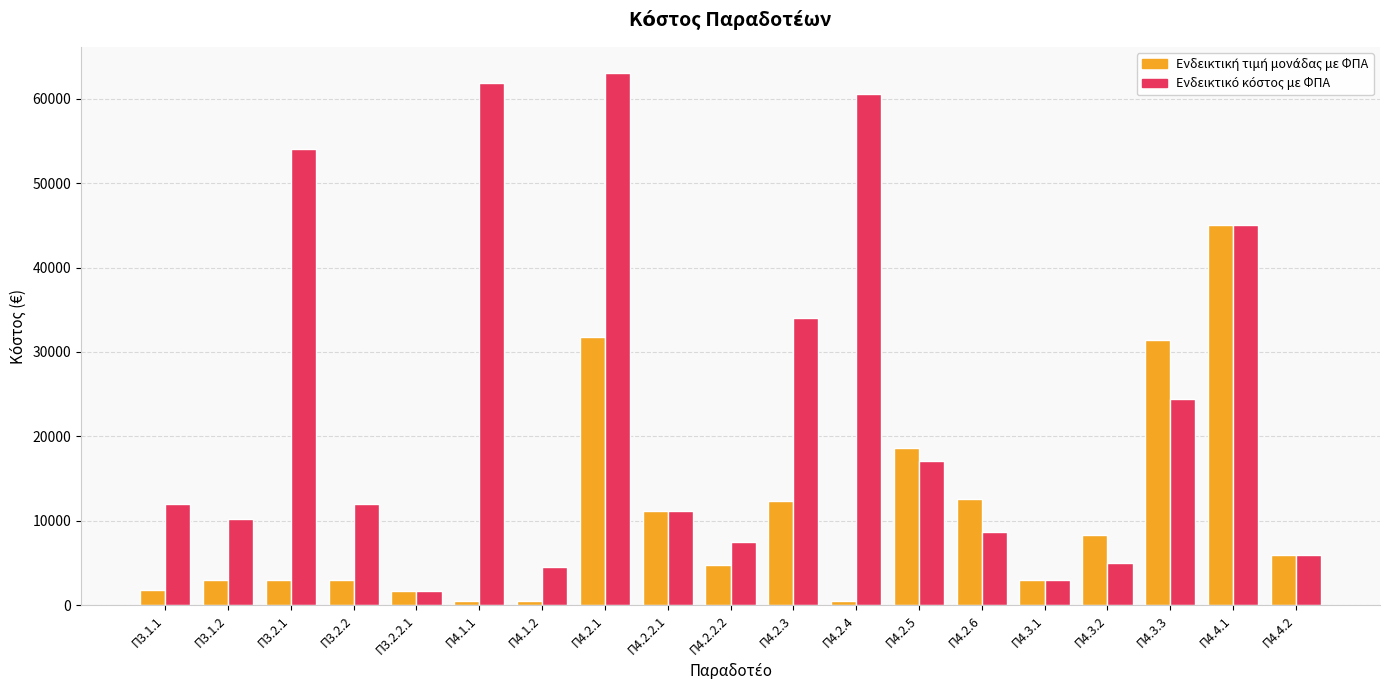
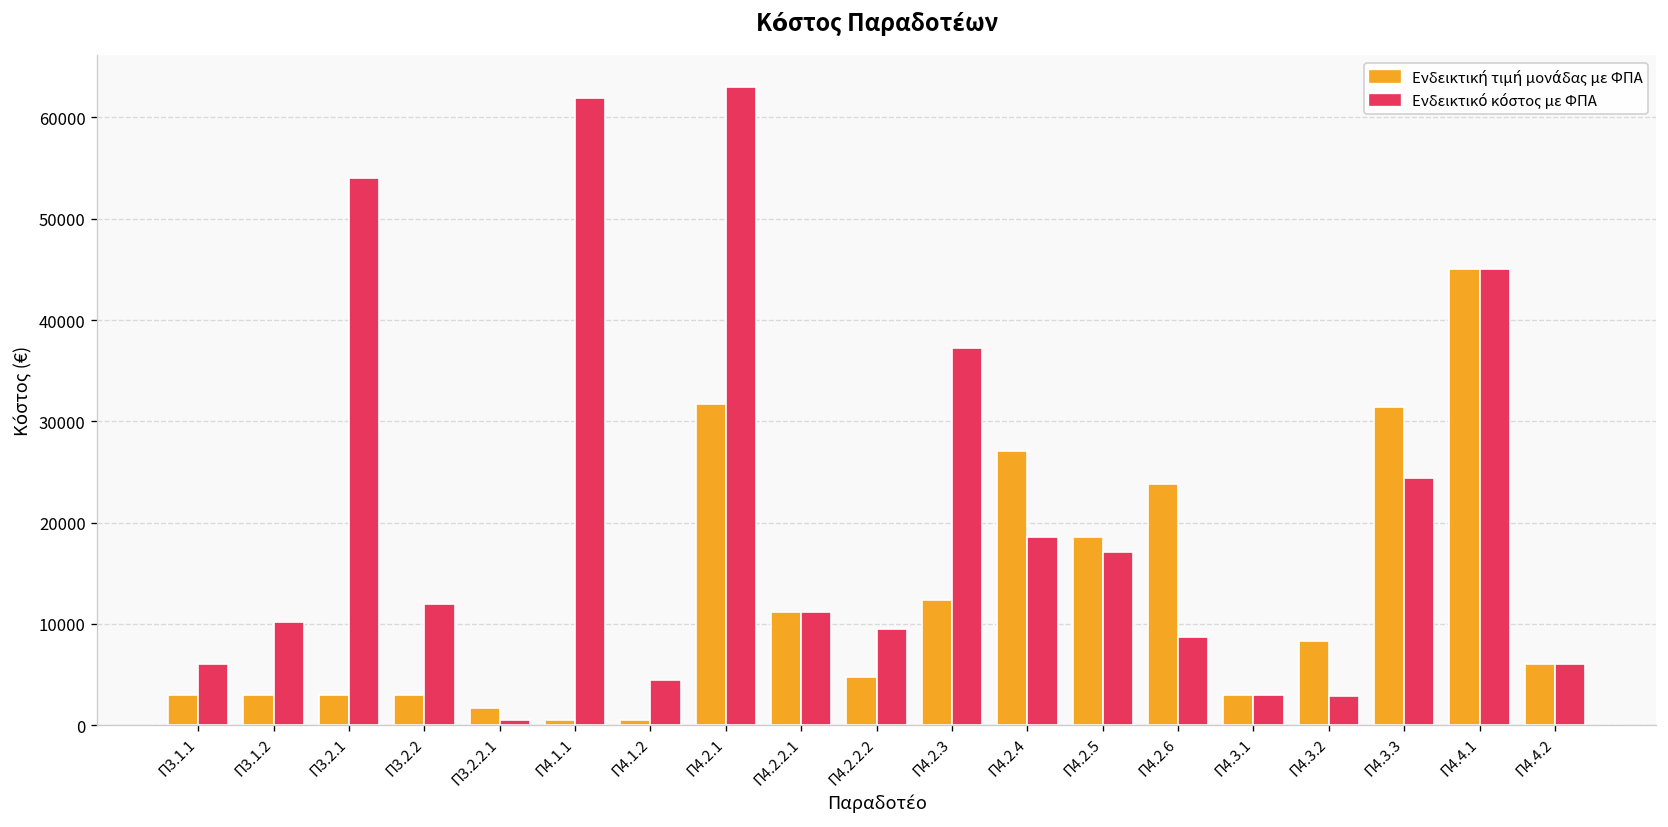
Ενδεικτική τιμή μονάδας με ΦΠΑ, Π3.1.1: 2000 -> 3000
Ενδεικτικό κόστος με ΦΠΑ, Π3.1.1: 12000 -> 6000
Ενδεικτικό κόστος με ΦΠΑ, Π3.2.2.1: 2000 -> 0
Ενδεικτικό κόστος με ΦΠΑ, Π4.2.2.2: 7000 -> 10000
Ενδεικτικό κόστος με ΦΠΑ, Π4.2.3: 34000 -> 37000
Ενδεικτική τιμή μονάδας με ΦΠΑ, Π4.2.4: 1000 -> 27000
Ενδεικτικό κόστος με ΦΠΑ, Π4.2.4: 61000 -> 19000
Ενδεικτική τιμή μονάδας με ΦΠΑ, Π4.2.6: 13000 -> 24000
Ενδεικτικό κόστος με ΦΠΑ, Π4.3.2: 5000 -> 3000
